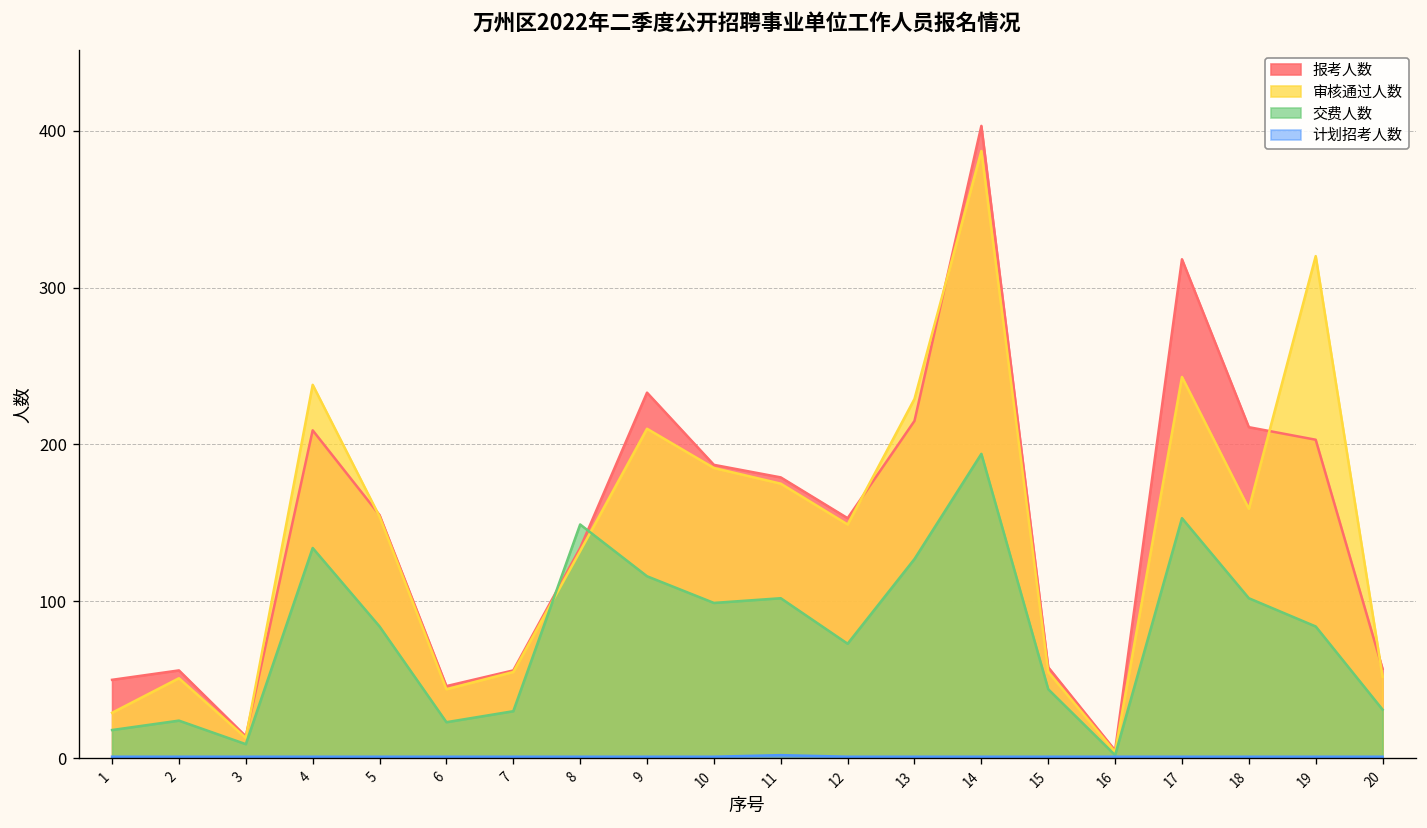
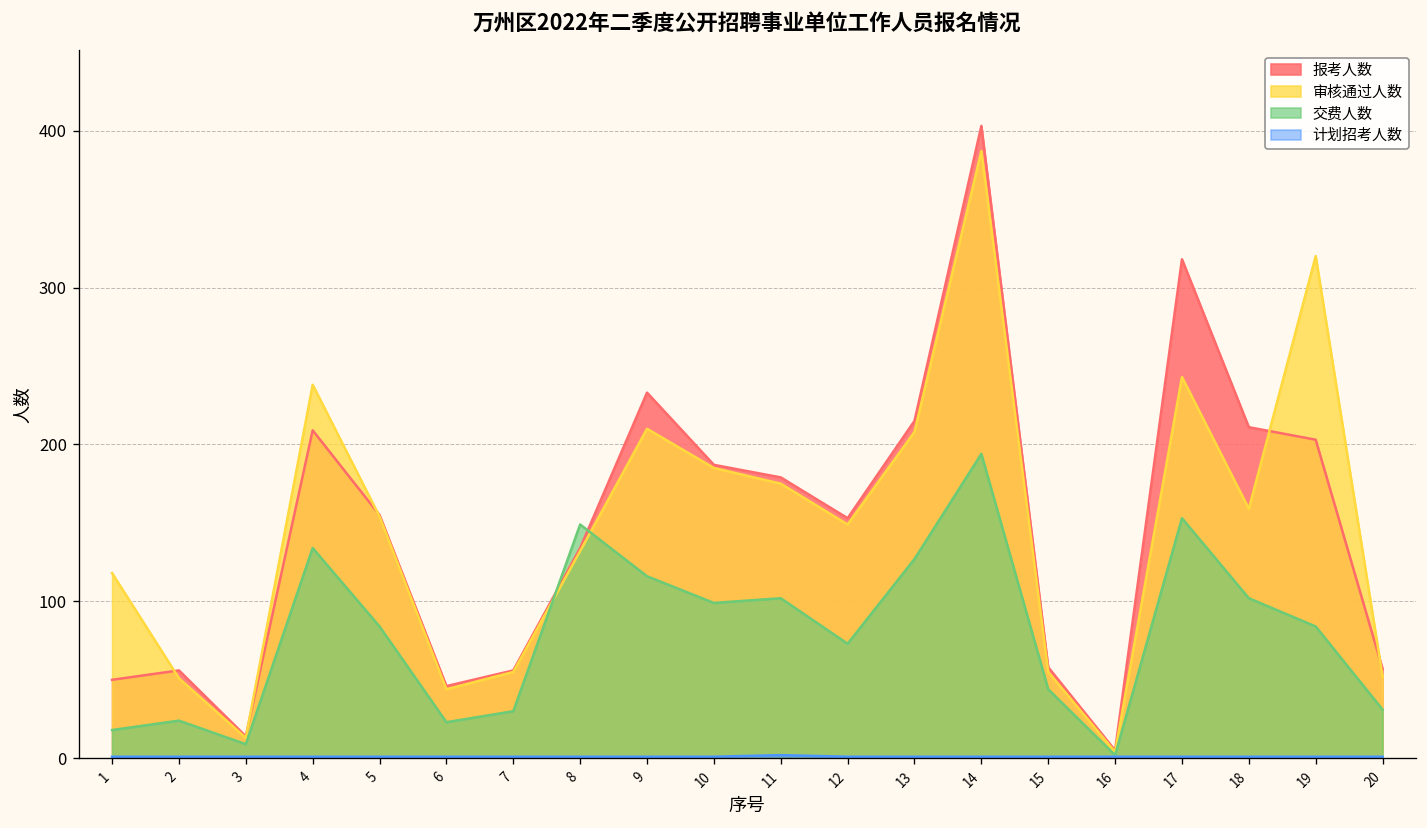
审核通过人数, 1: 29 -> 118
审核通过人数, 13: 229 -> 208
